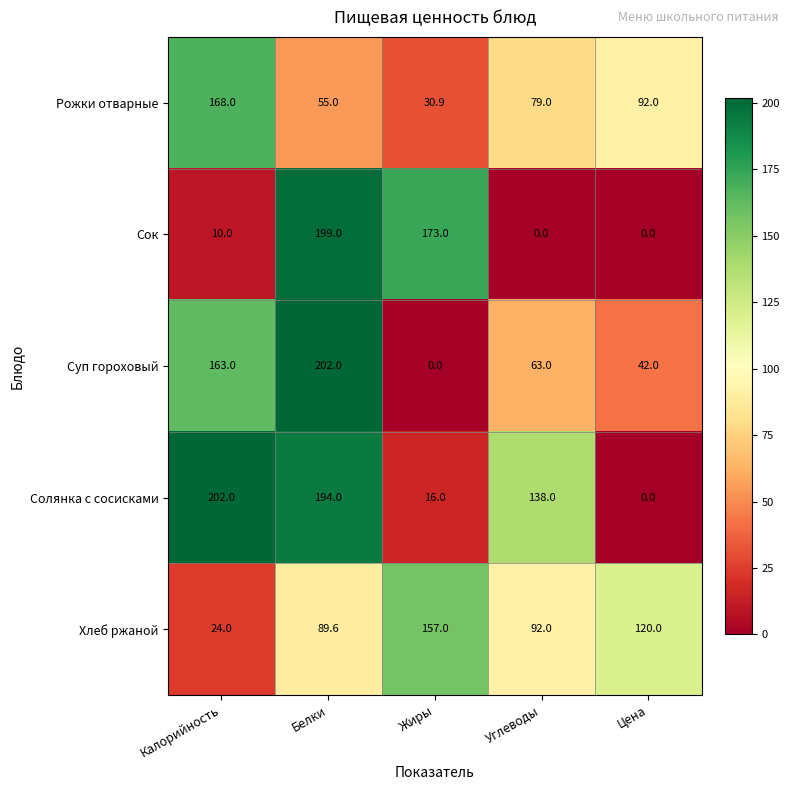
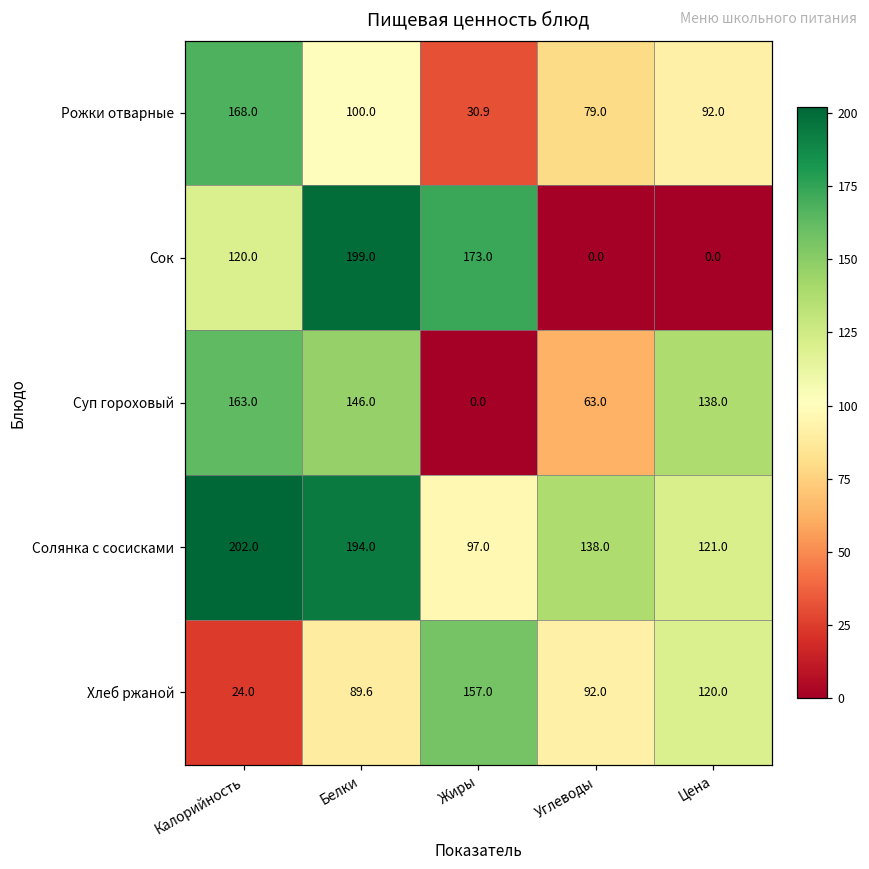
Рожки отварные, Белки: 55.0 -> 100.0
Сок, Калорийность: 10.0 -> 120.0
Суп гороховый, Белки: 202.0 -> 146.0
Суп гороховый, Цена: 42.0 -> 138.0
Солянка с сосисками, Жиры: 16.0 -> 97.0
Солянка с сосисками, Цена: 0.0 -> 121.0
